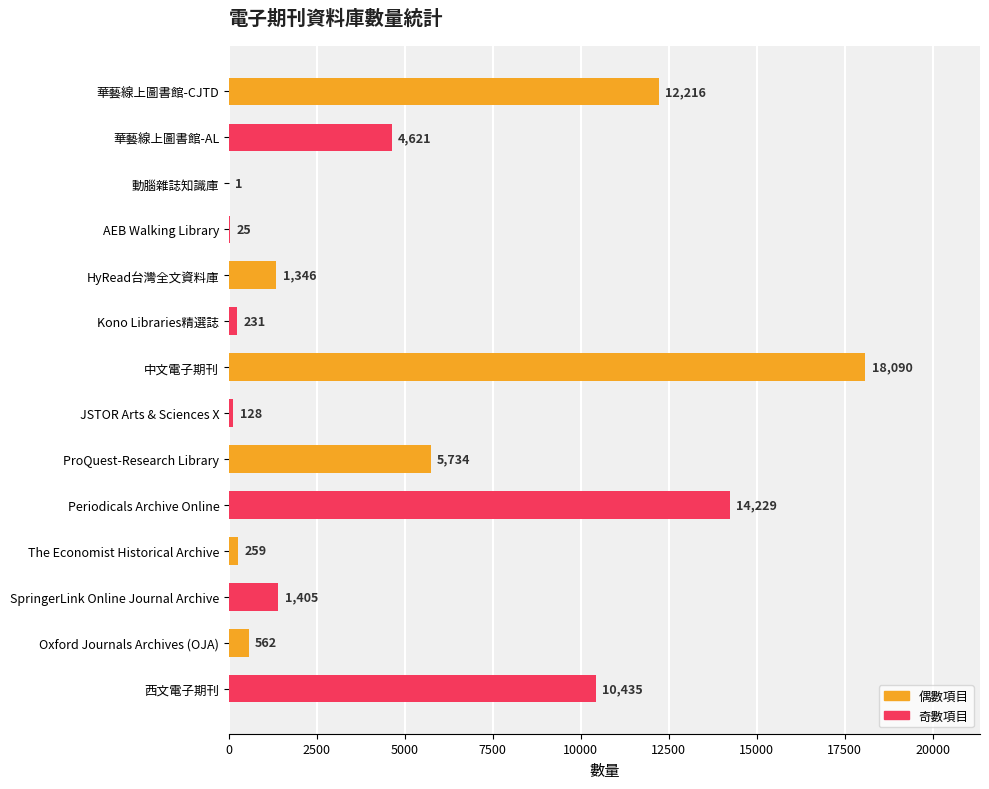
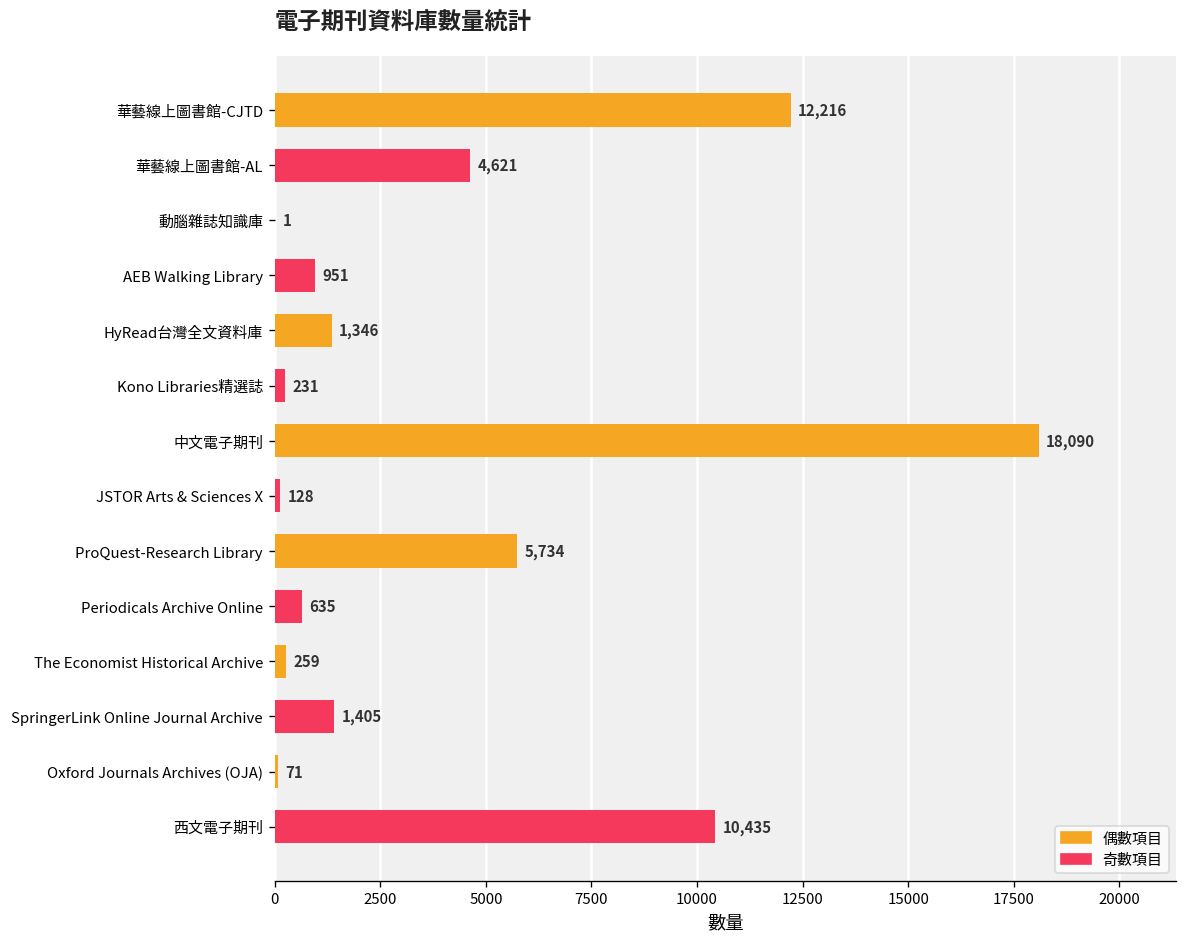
AEB Walking Library: 25 -> 951
Periodicals Archive Online: 14,229 -> 635
Oxford Journals Archives (OJA): 562 -> 71
